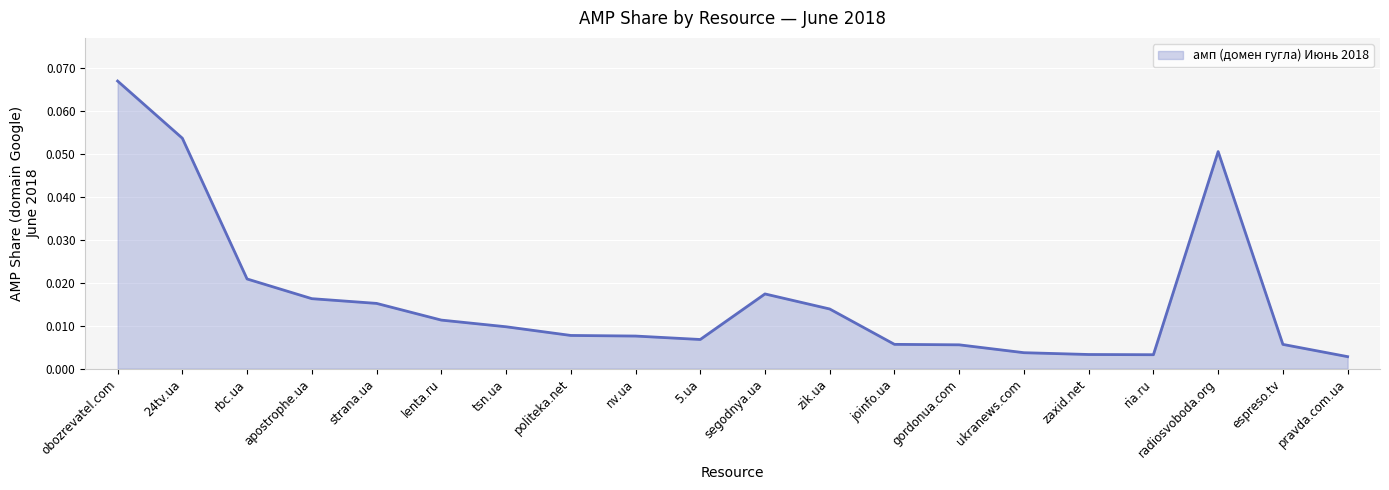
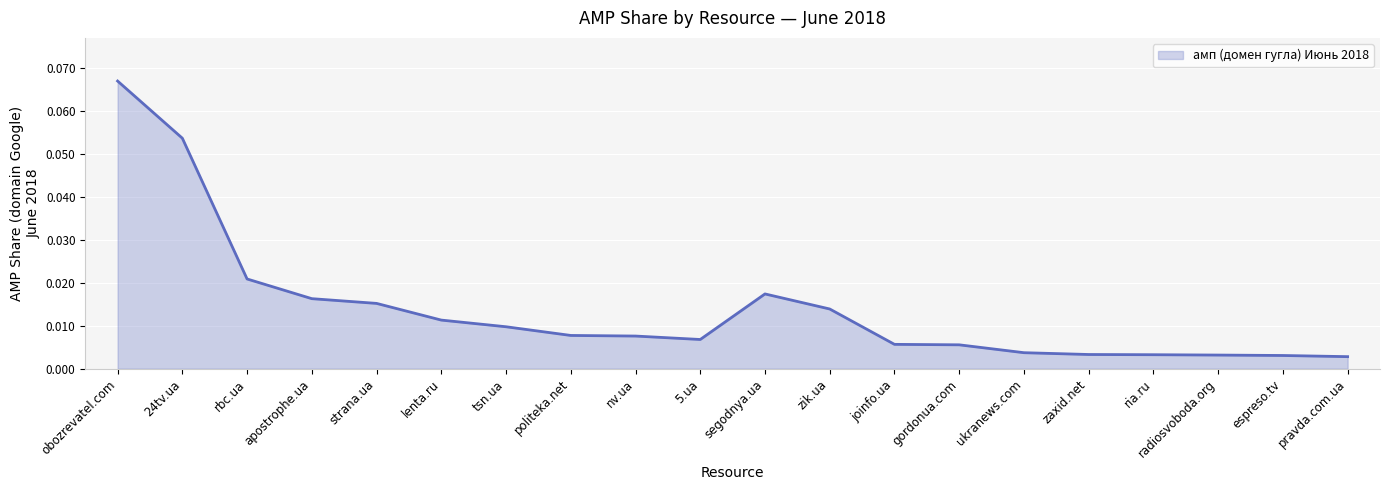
radiosvoboda.org: 0.050 -> 0.003
espreso.tv: 0.006 -> 0.003
